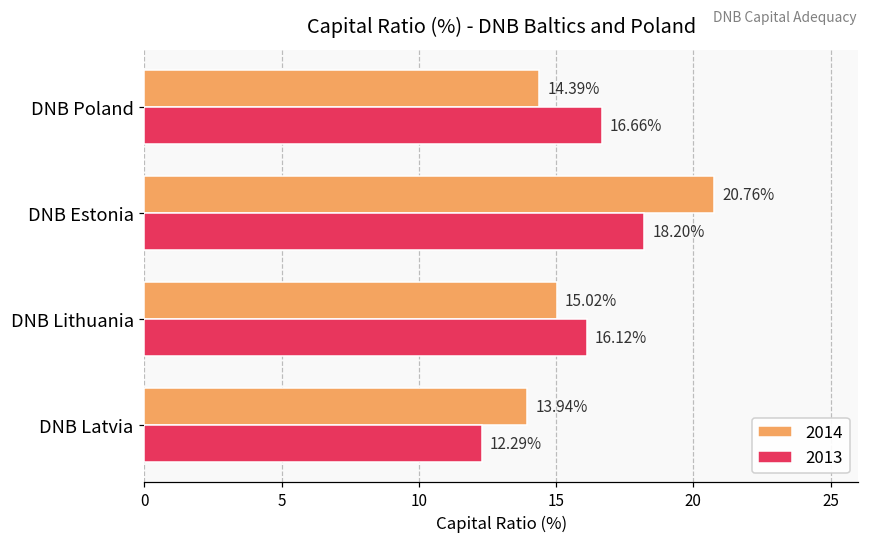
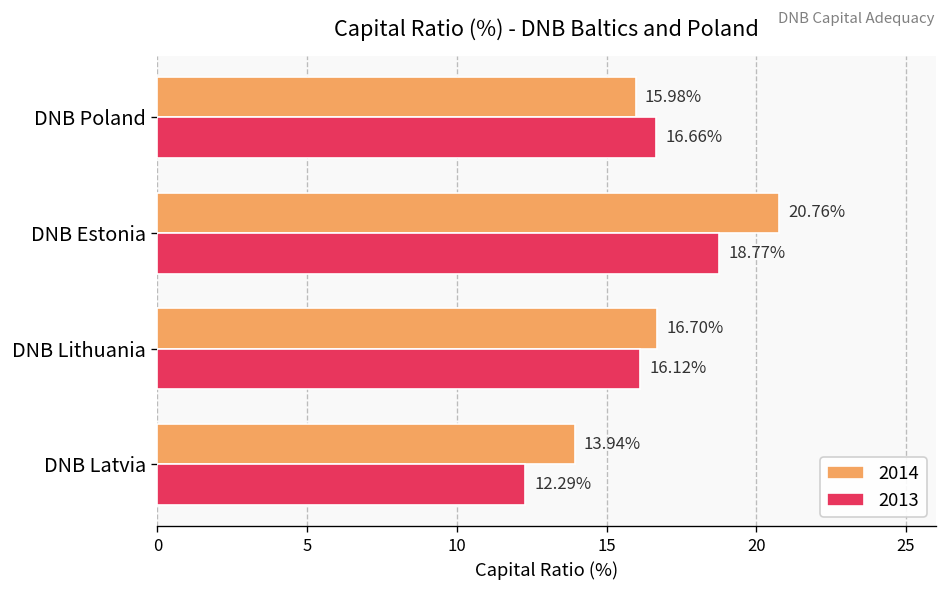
2014, DNB Poland: 14.39% -> 15.98%
2013, DNB Estonia: 18.20% -> 18.77%
2014, DNB Lithuania: 15.02% -> 16.70%
